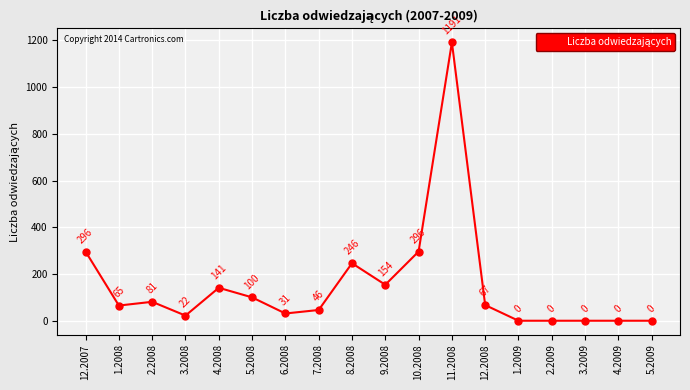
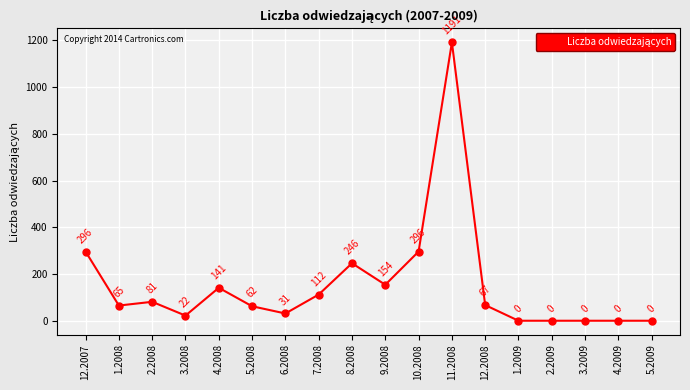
5.2008: 100 -> 62
7.2008: 46 -> 112
